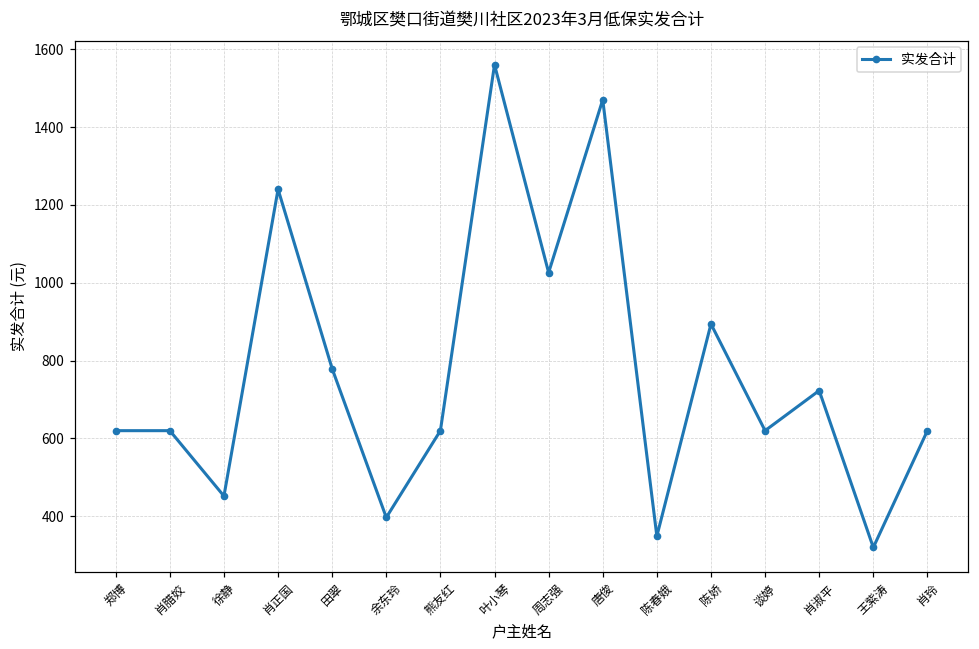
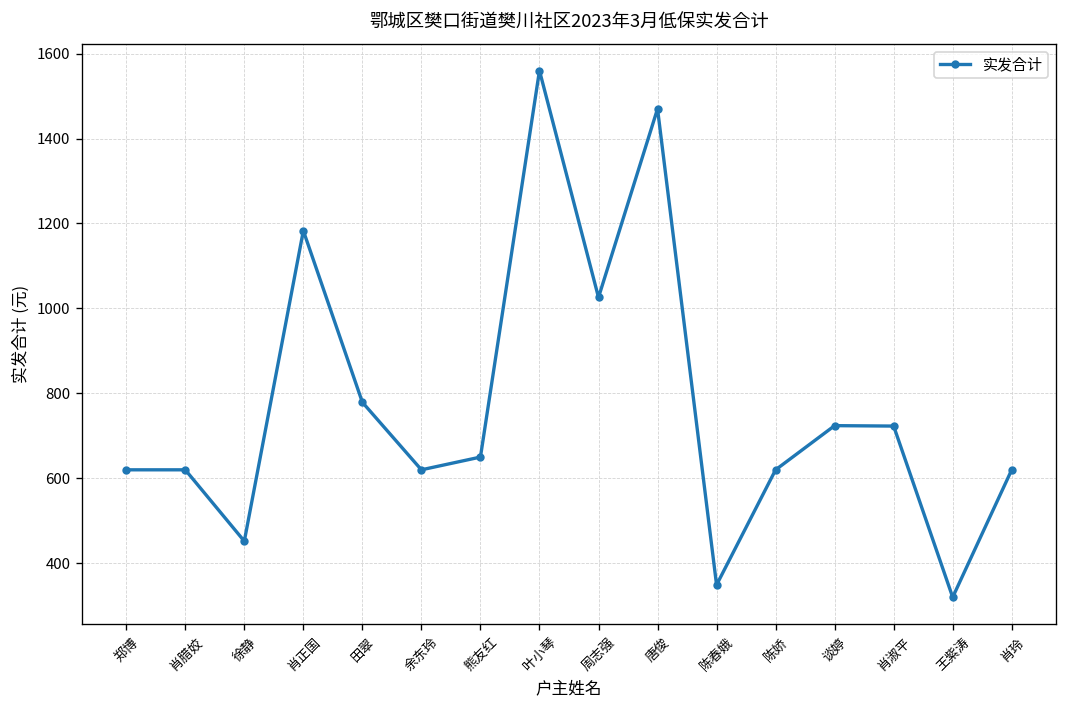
肖正国: 1240 -> 1180
余东玲: 400 -> 620
熊友红: 620 -> 650
陈娇: 890 -> 620
谈婷: 620 -> 720
